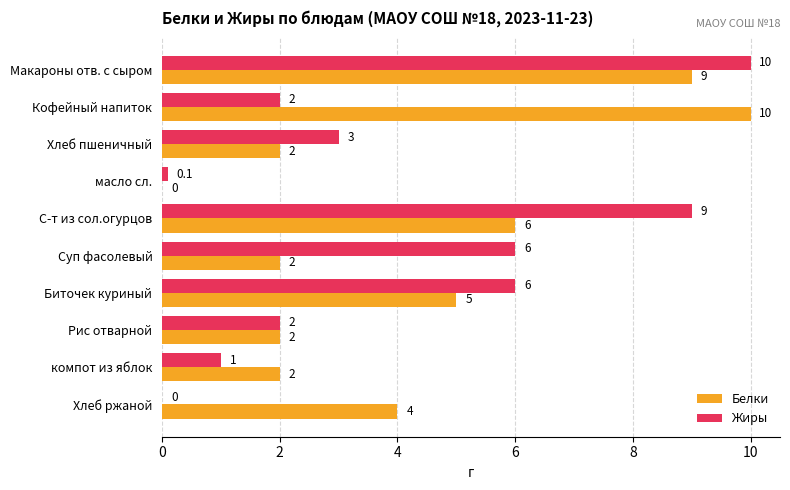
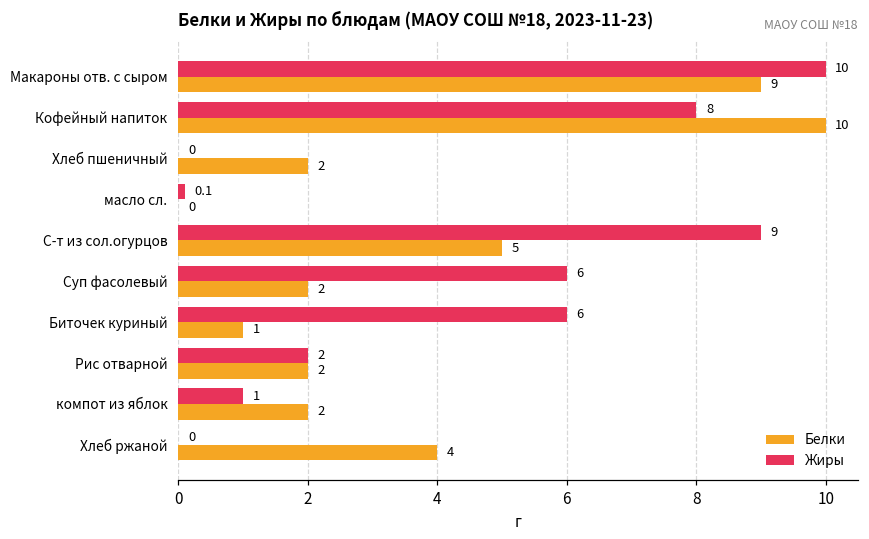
Жиры, Кофейный напиток: 2 -> 8
Жиры, Хлеб пшеничный: 3 -> 0
Белки, С-т из сол.огурцов: 6 -> 5
Белки, Биточек куриный: 5 -> 1
